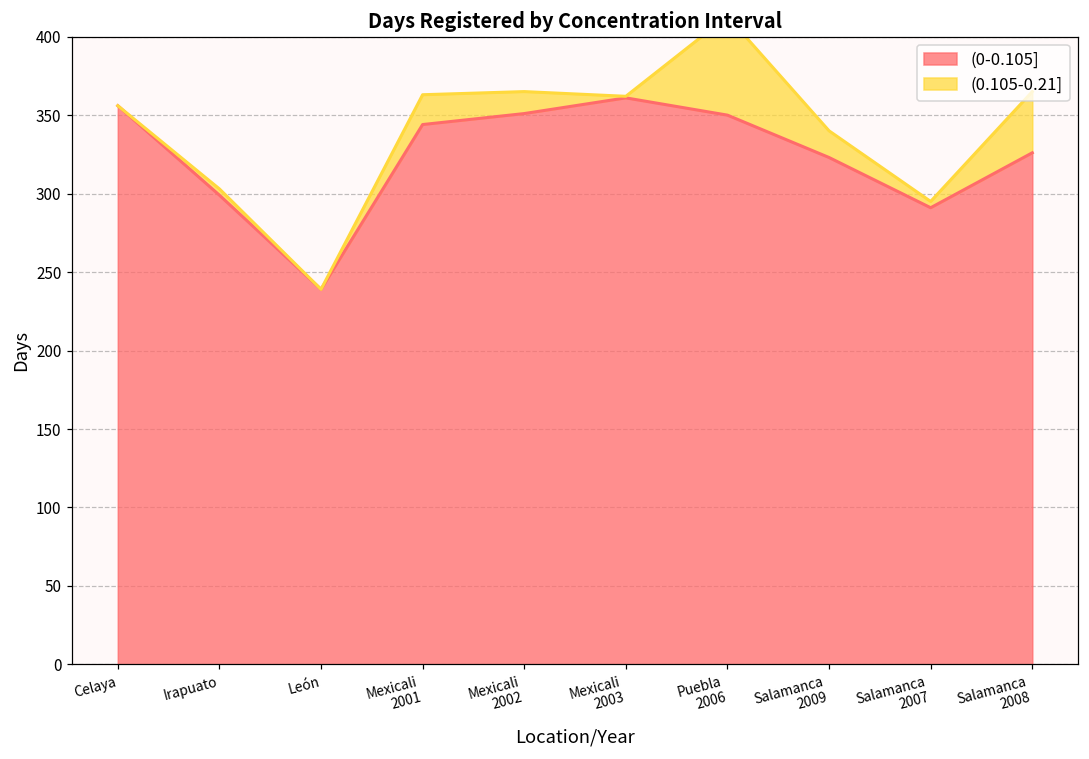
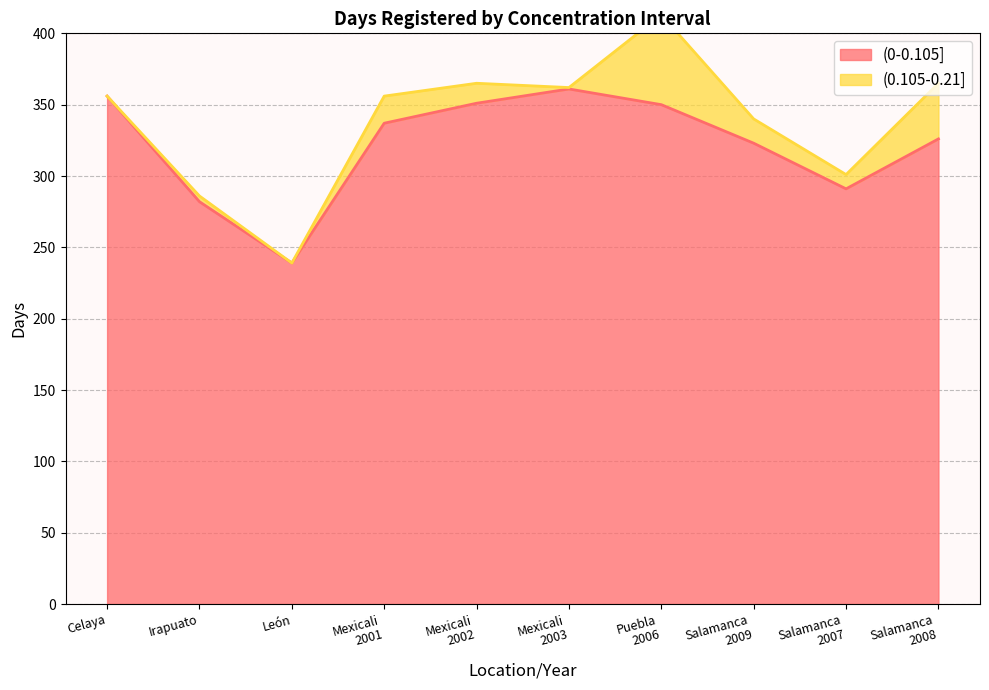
(0-0.105], Irapuato: 299 -> 282
(0-0.105], Mexicali 2001: 344 -> 337
(0.105-0.21], Salamanca 2007: 4 -> 10
